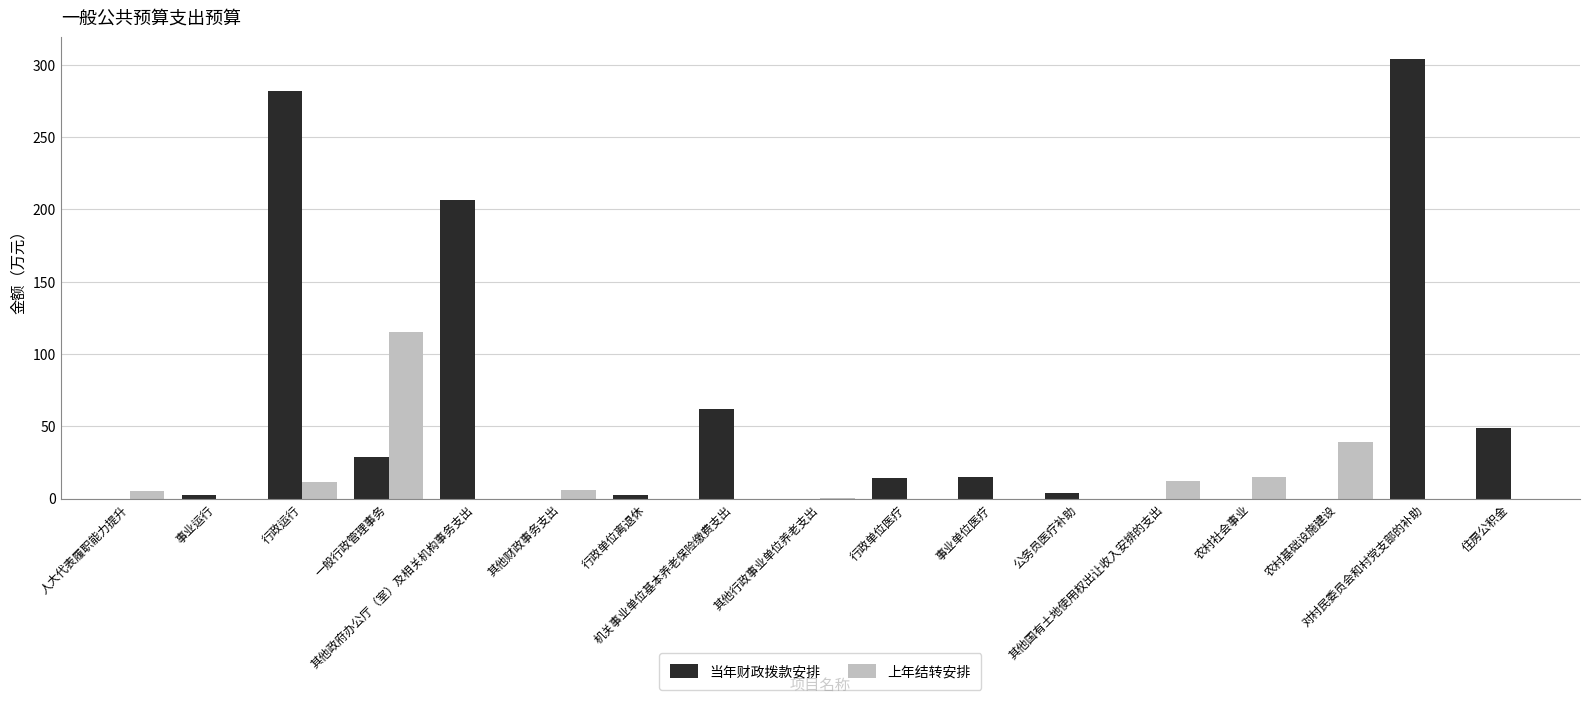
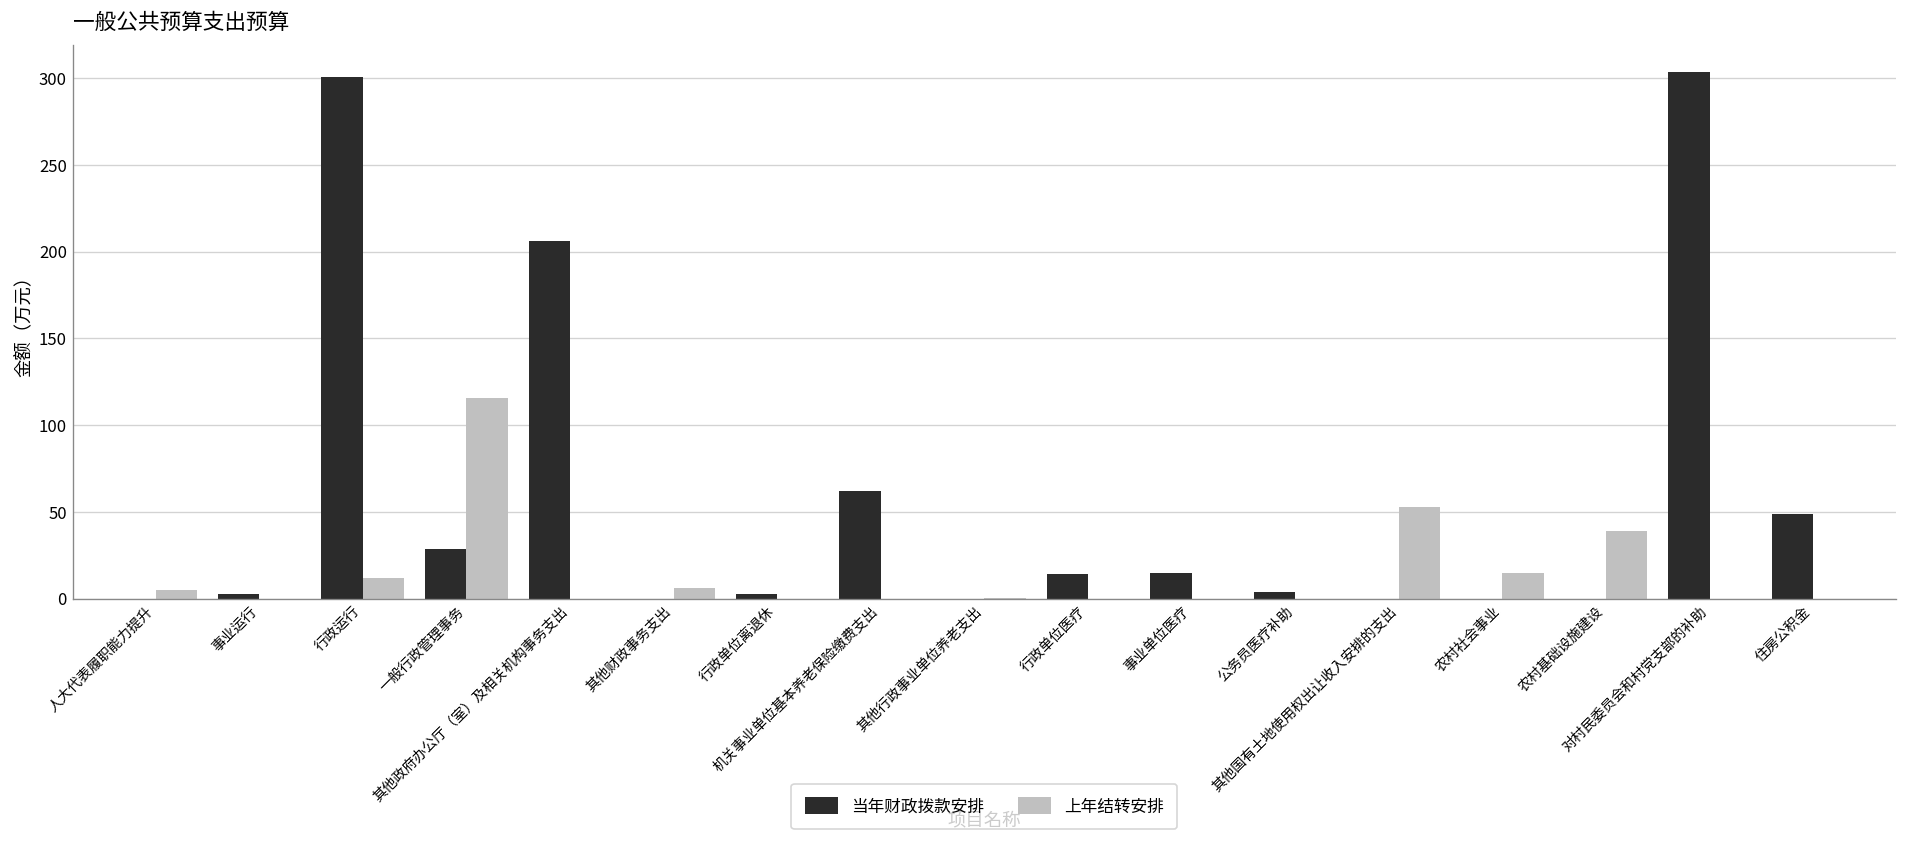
当年财政拨款安排, 行政运行: 282 -> 301
上年结转安排, 其他国有土地使用权出让收入安排的支出: 12 -> 53
